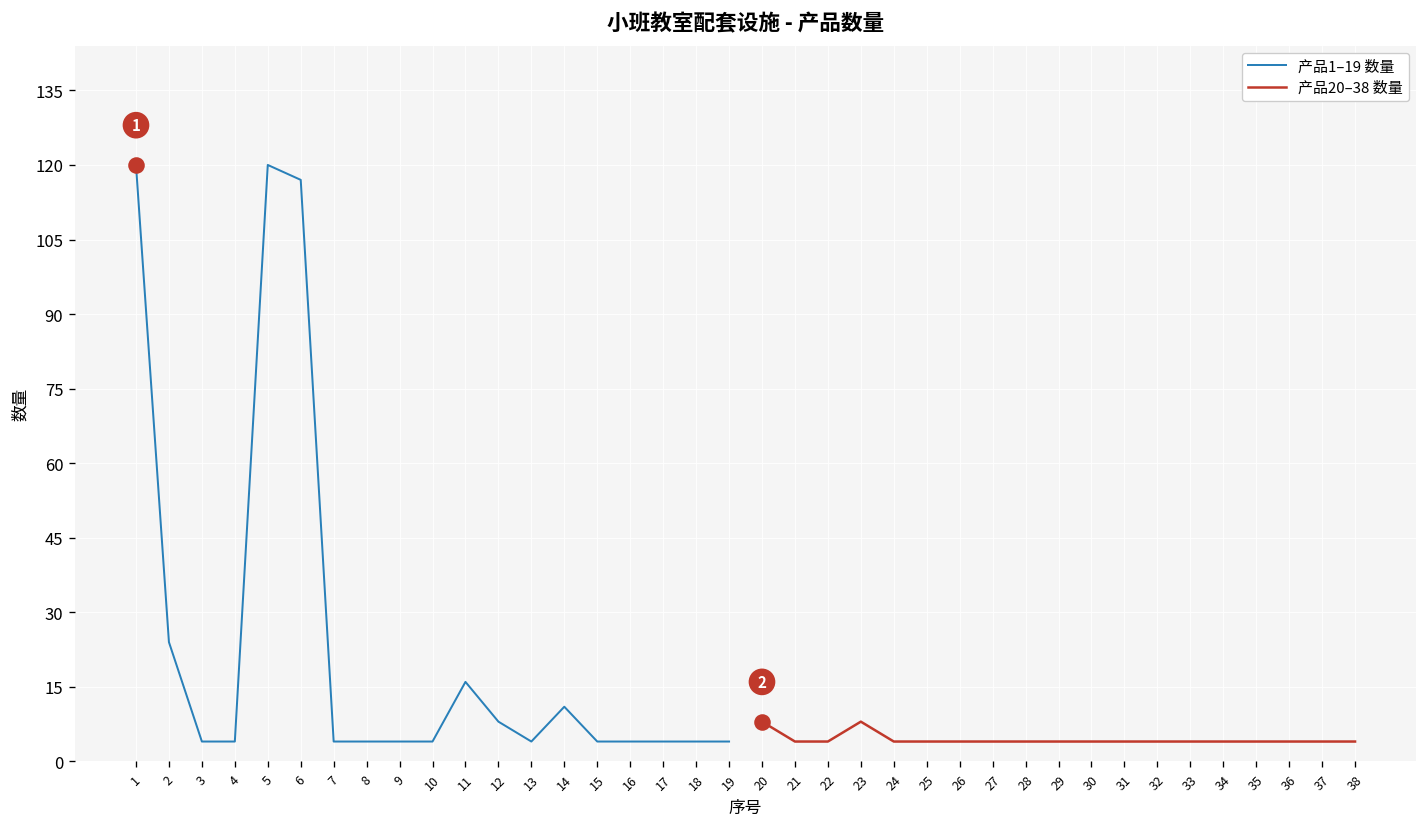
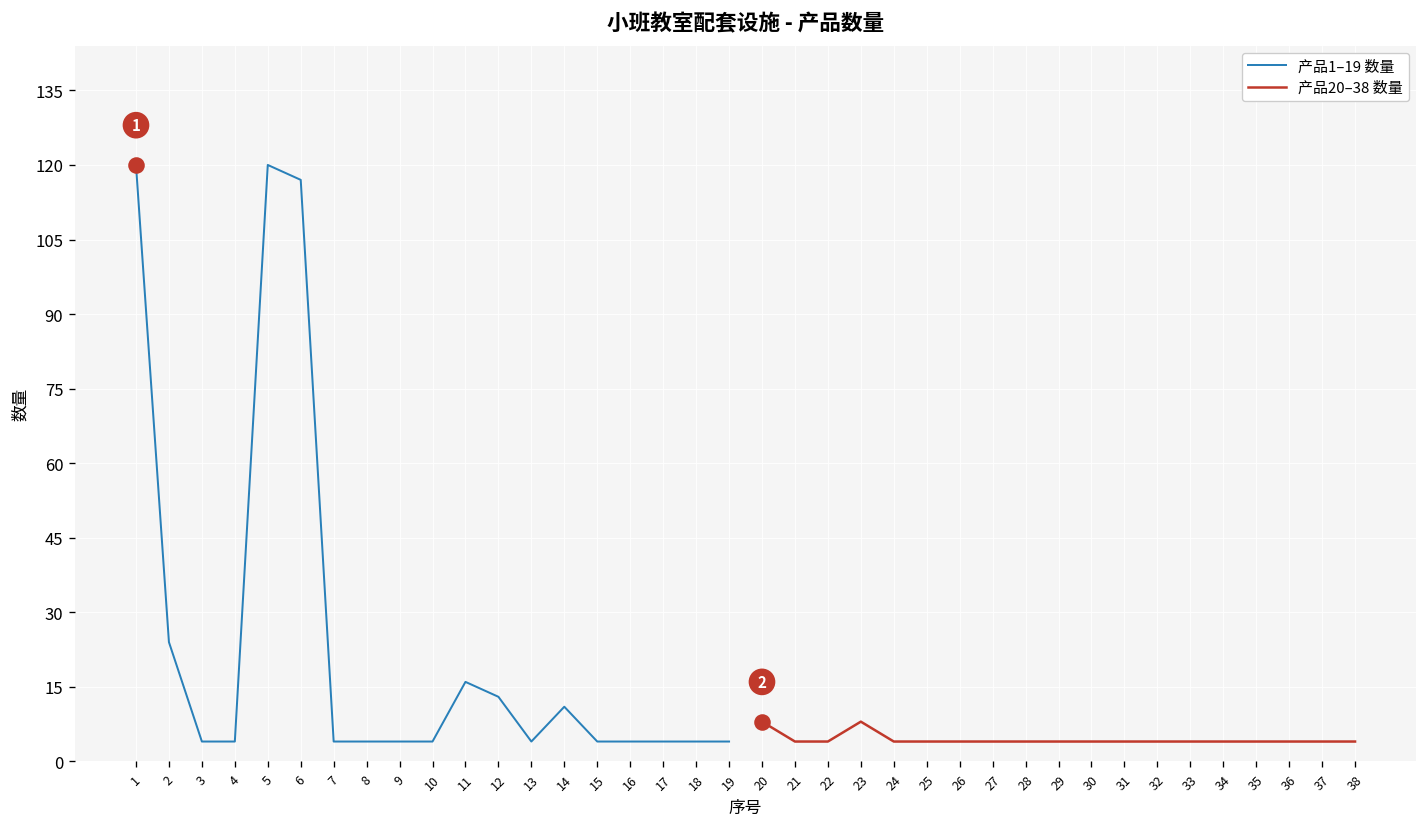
产品1–19 数量, 12: 8 -> 13
